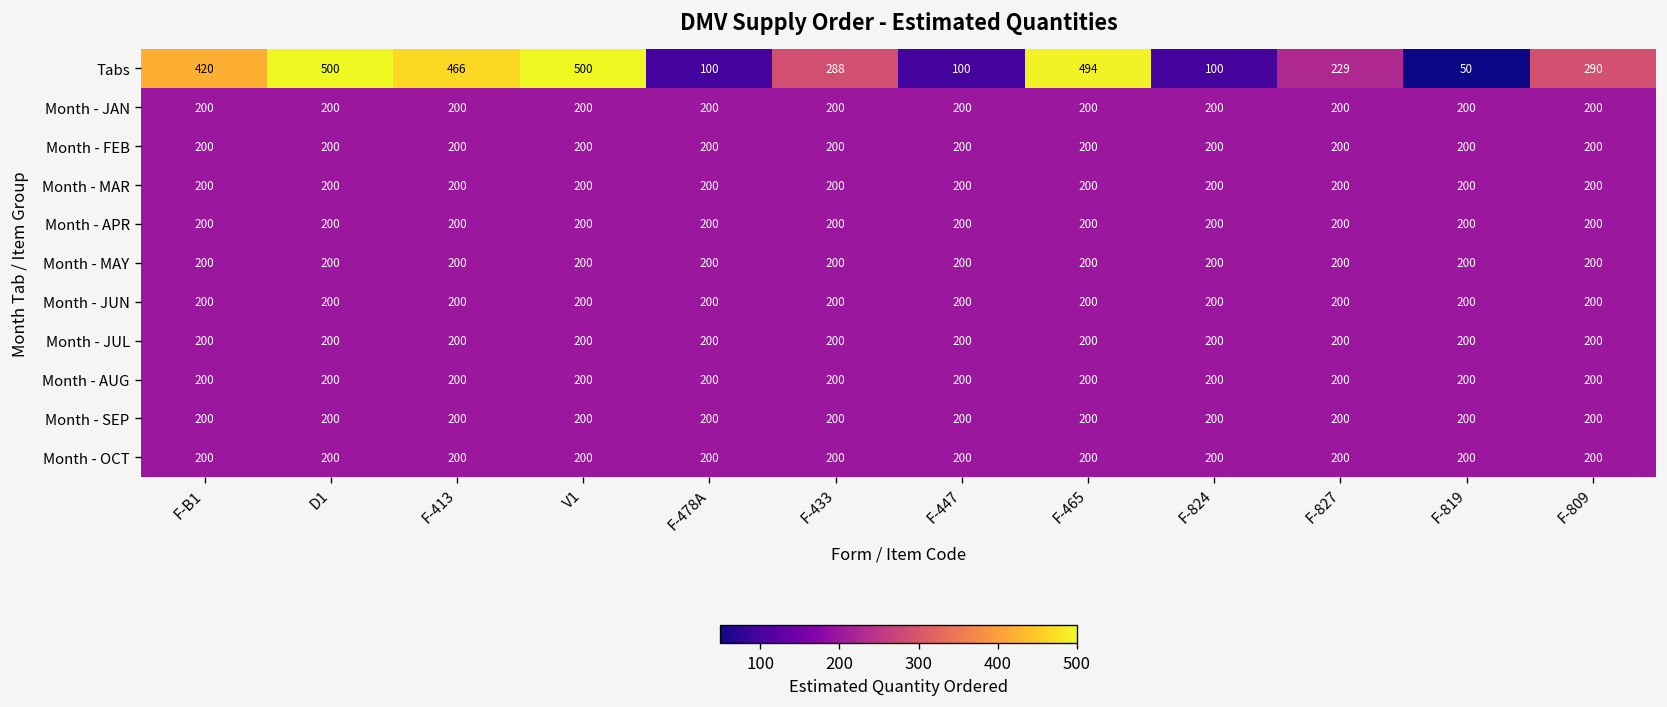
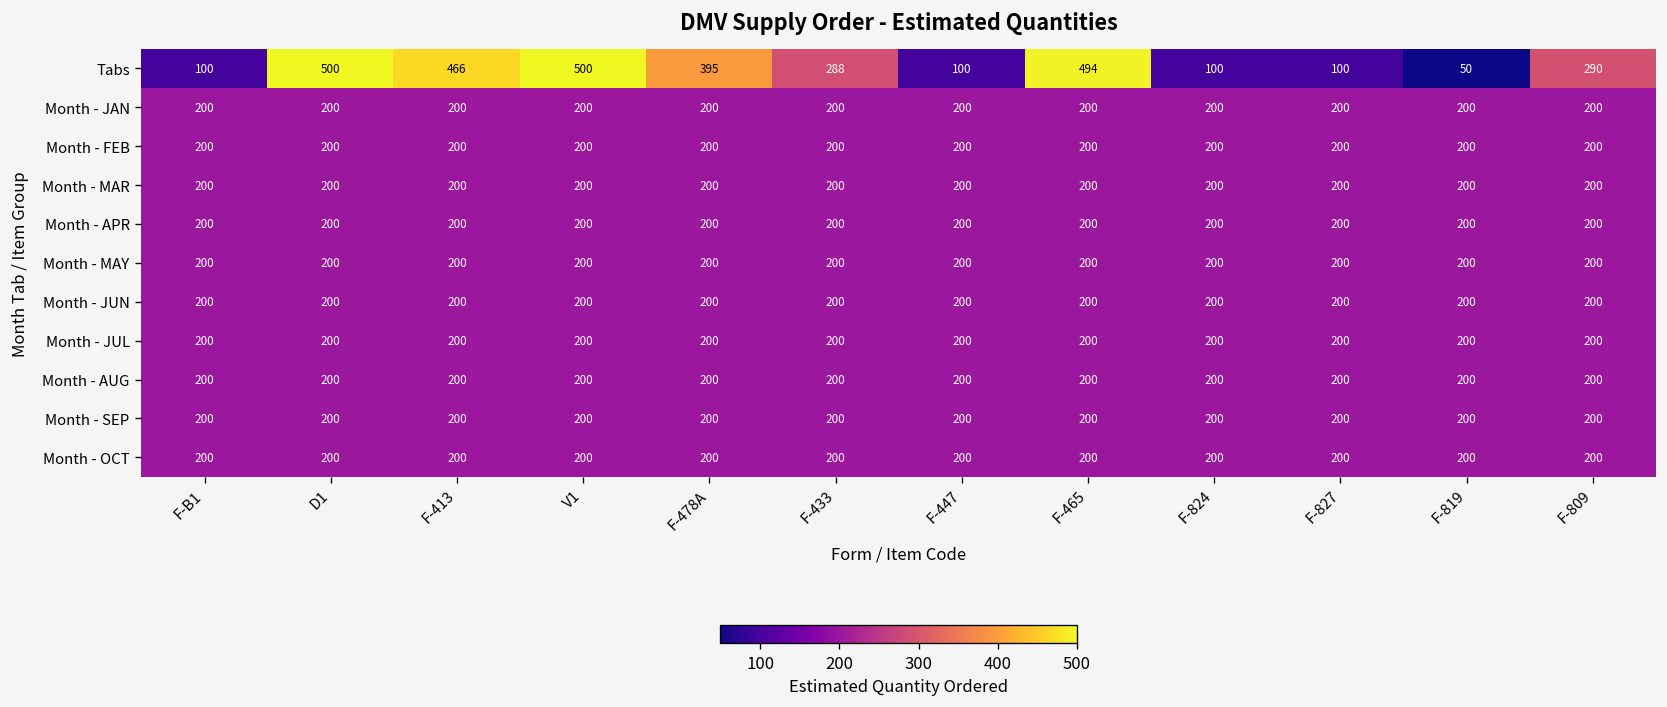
Tabs, F-B1: 420 -> 100
Tabs, F-478A: 100 -> 395
Tabs, F-827: 229 -> 100
